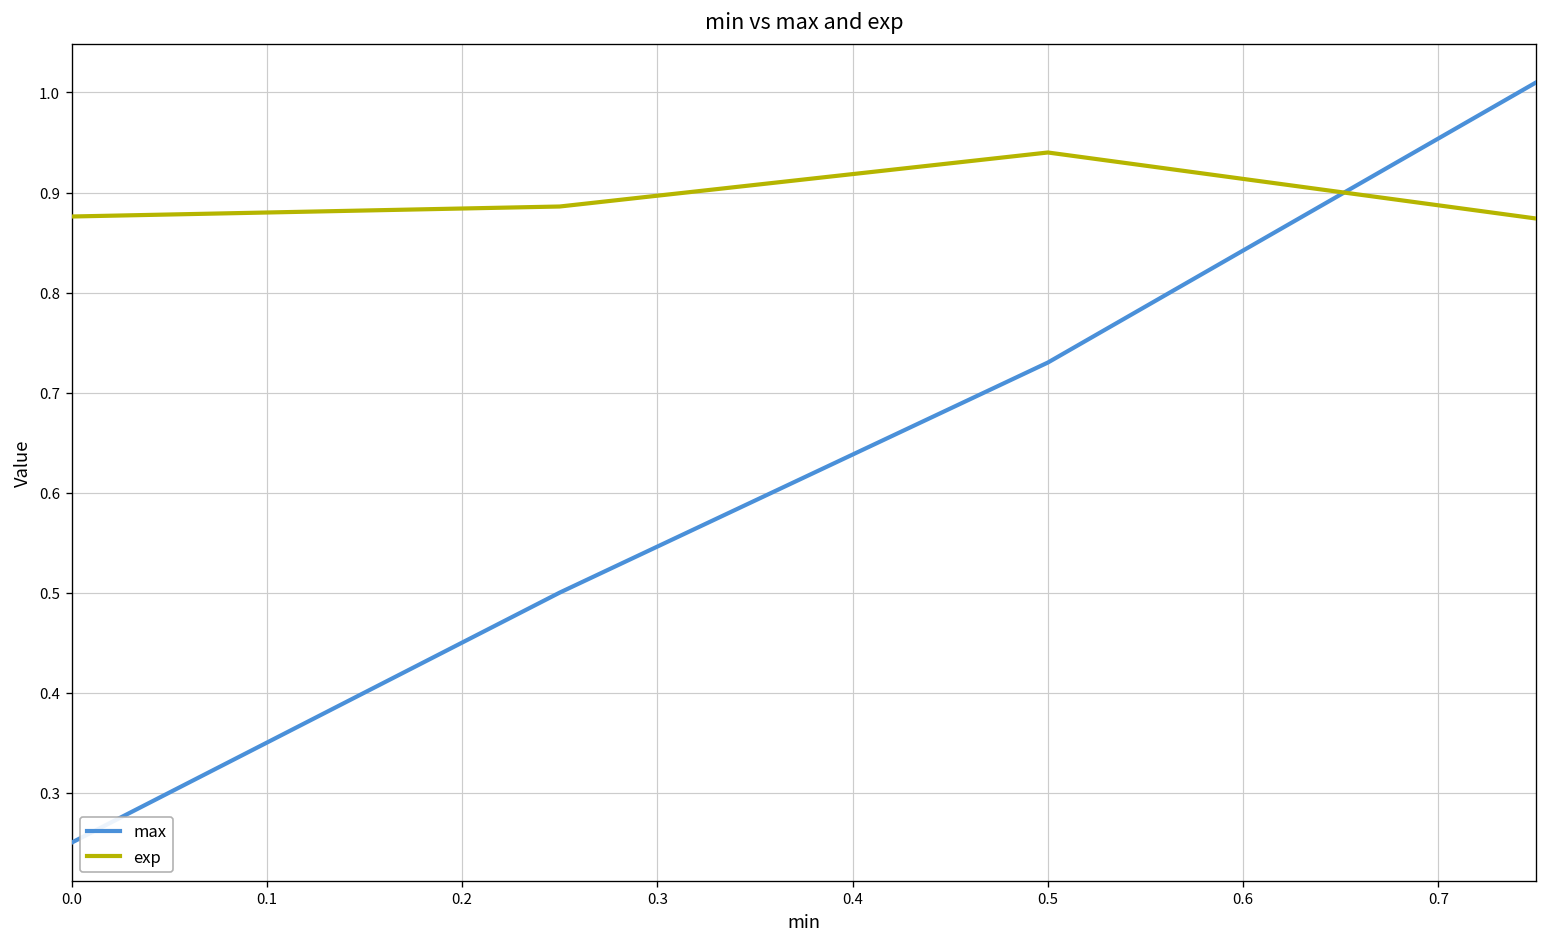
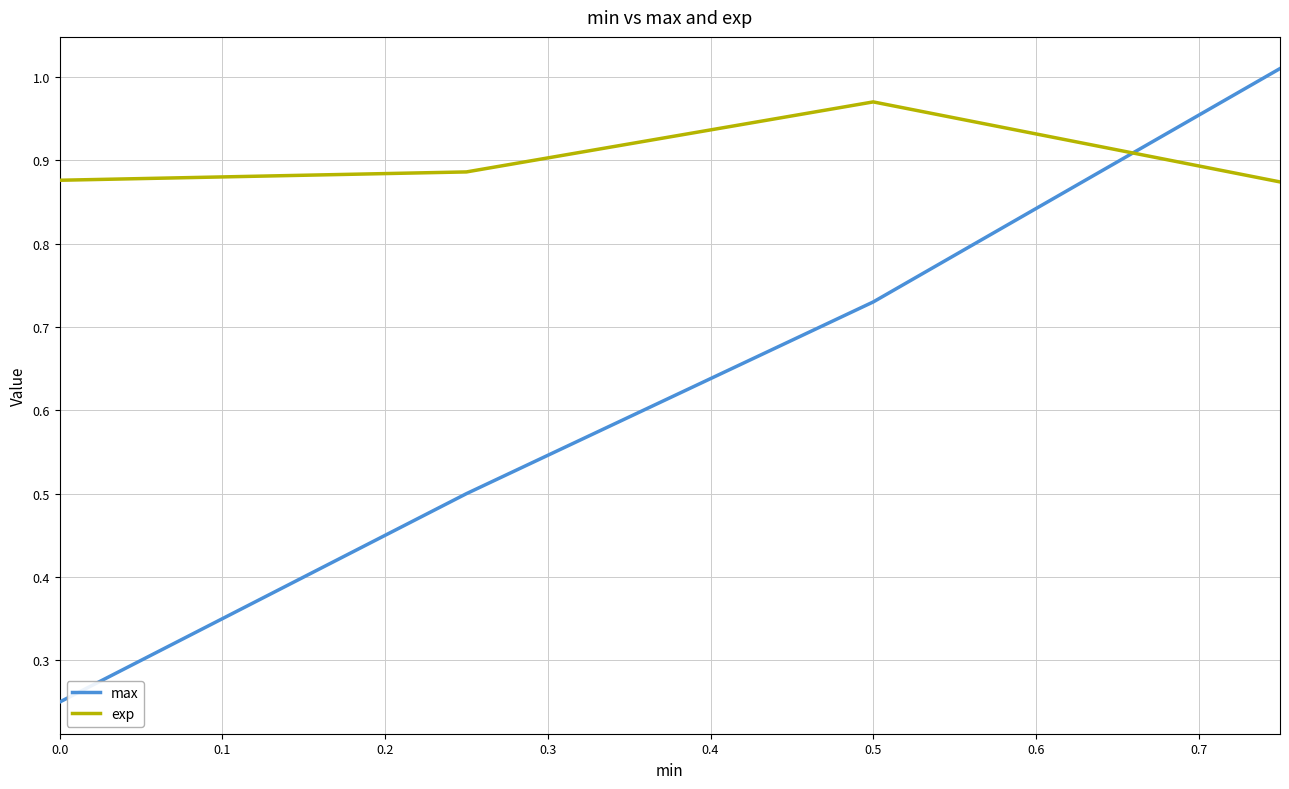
exp, 0.5: 0.94 -> 0.97
